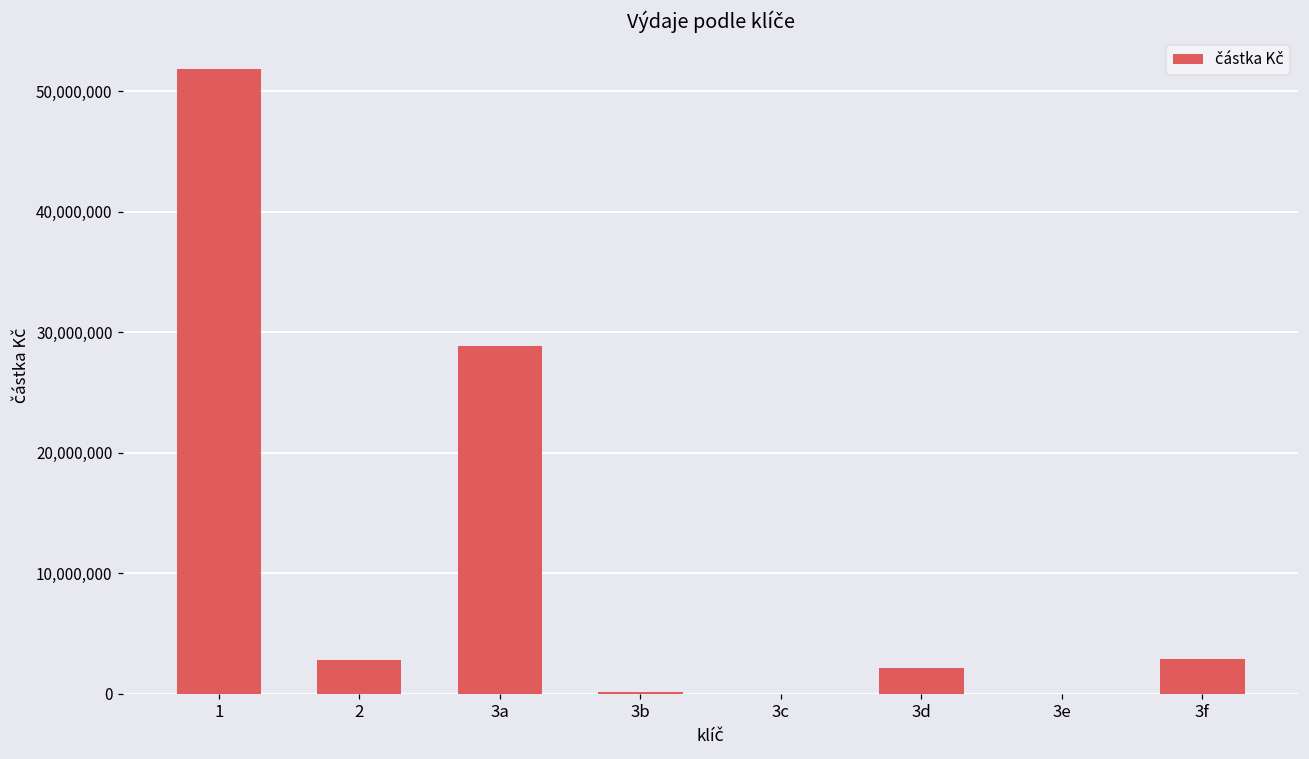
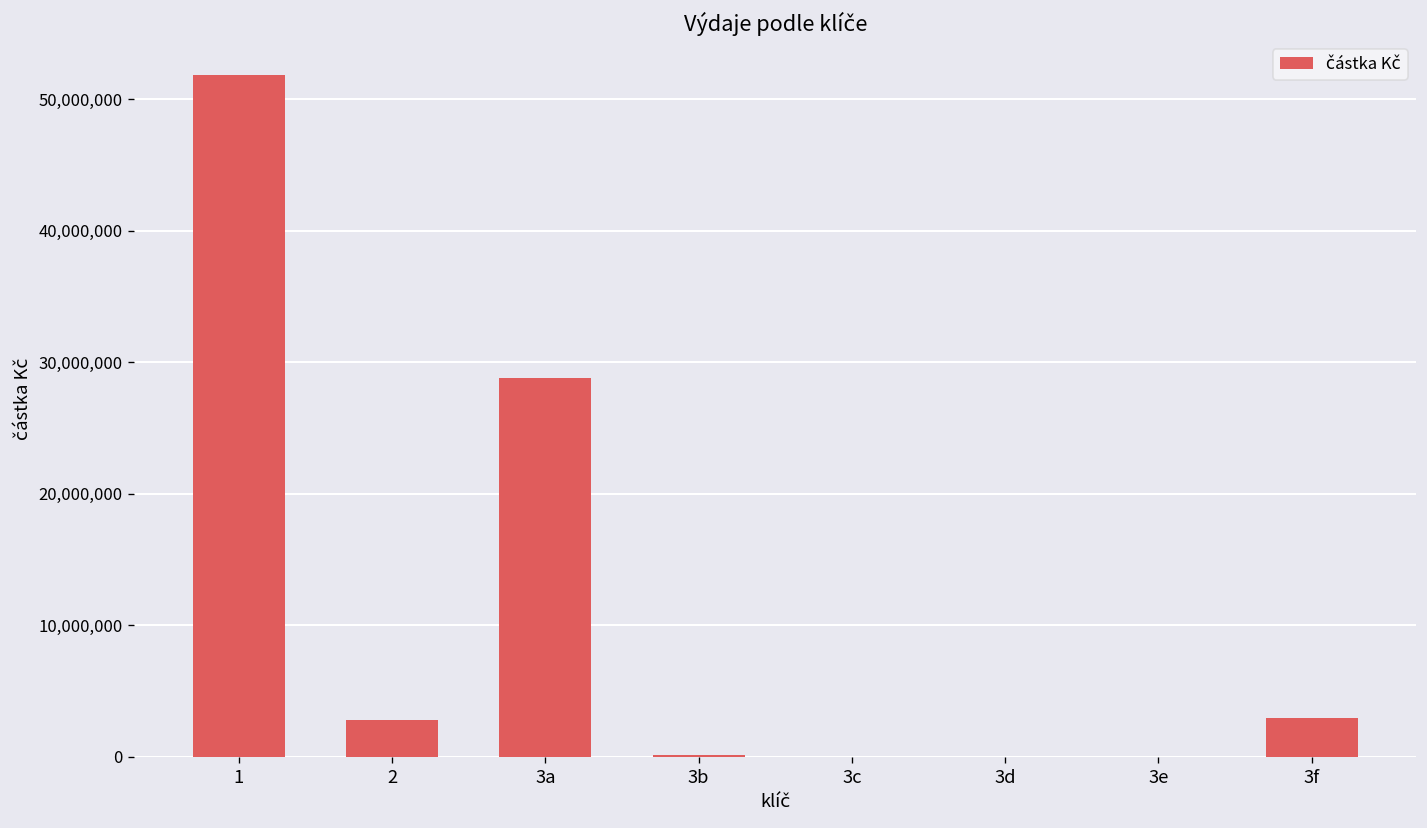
3d: 2,200,000 -> 0
